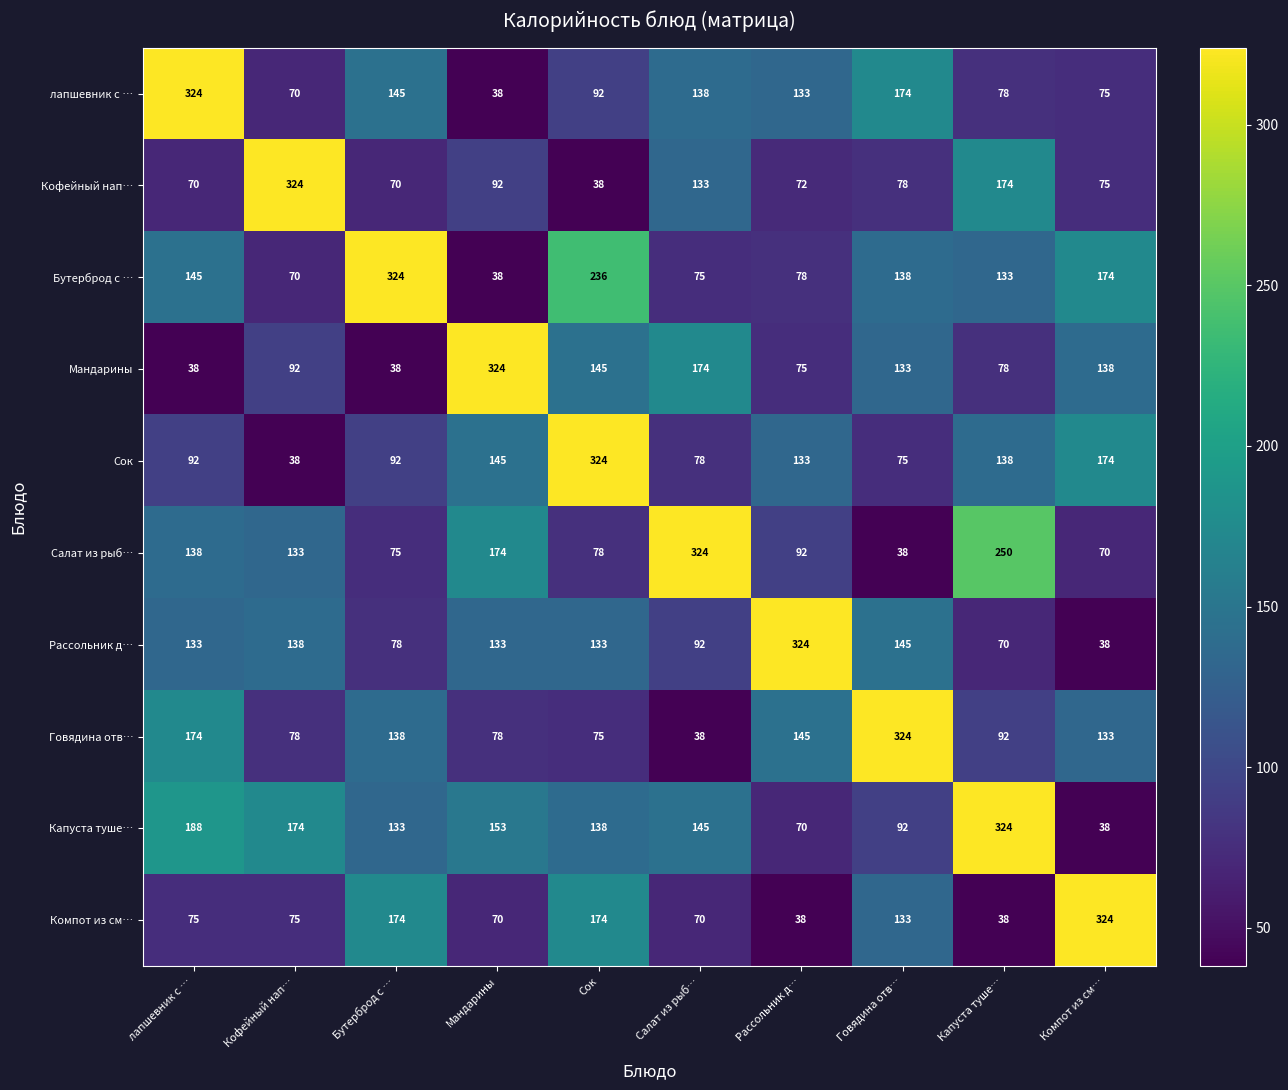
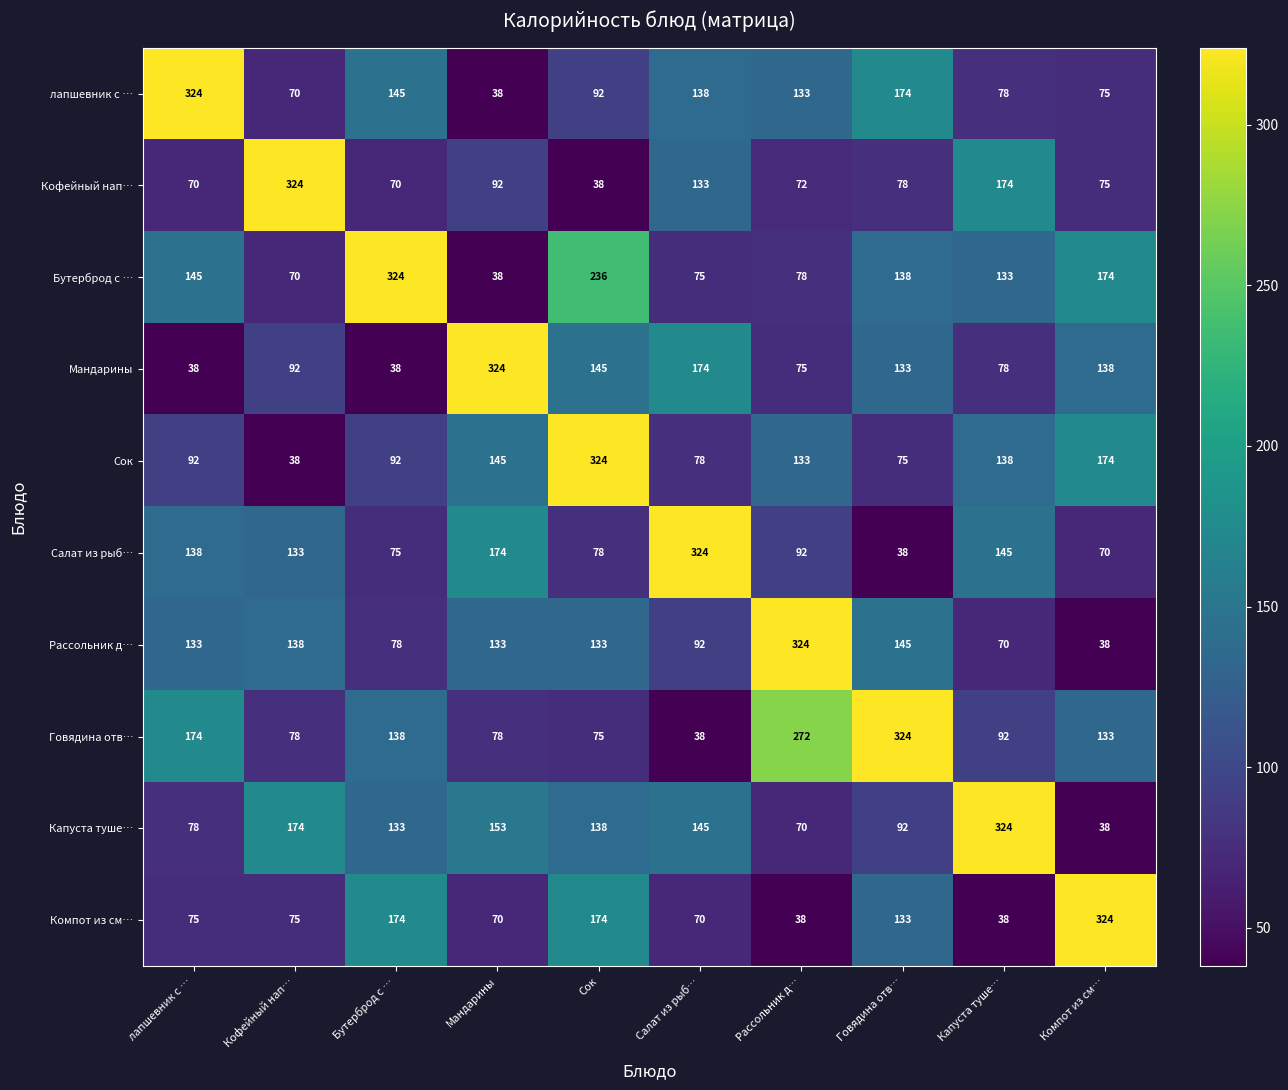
Салат из рыб…, Капуста туше…: 250 -> 145
Говядина отв…, Рассольник д…: 145 -> 272
Капуста туше…, лапшевник с …: 188 -> 78
